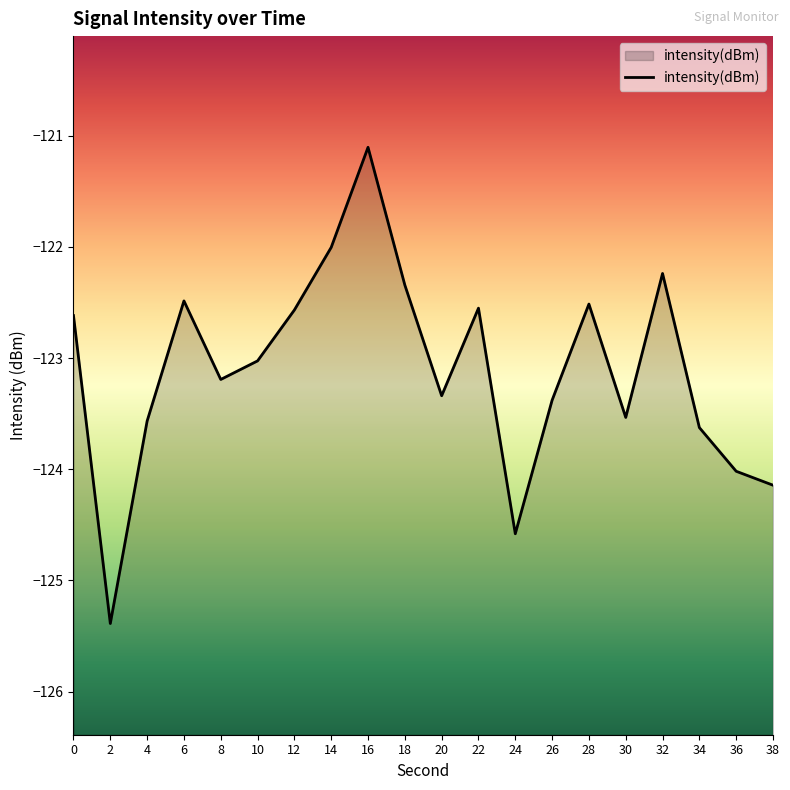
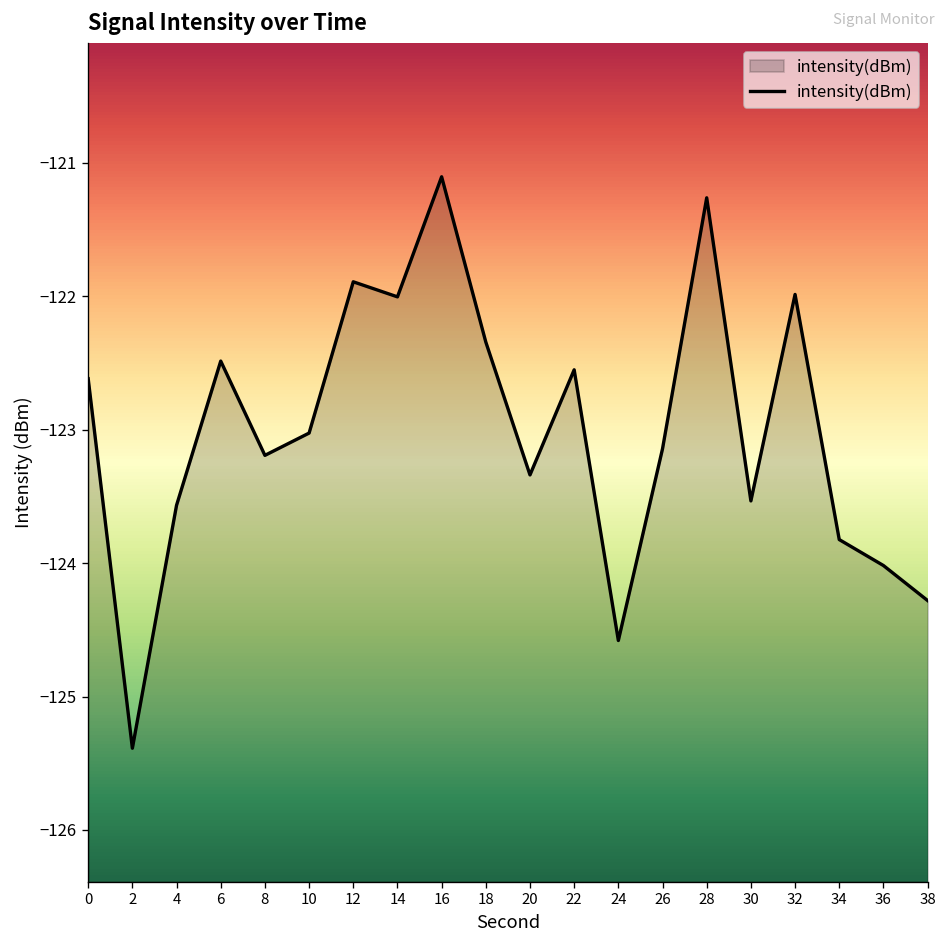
12: -122.57 -> -121.89
26: -123.38 -> -123.14
28: -122.51 -> -121.26
32: -122.24 -> -121.99
34: -123.63 -> -123.82
38: -124.14 -> -124.28
